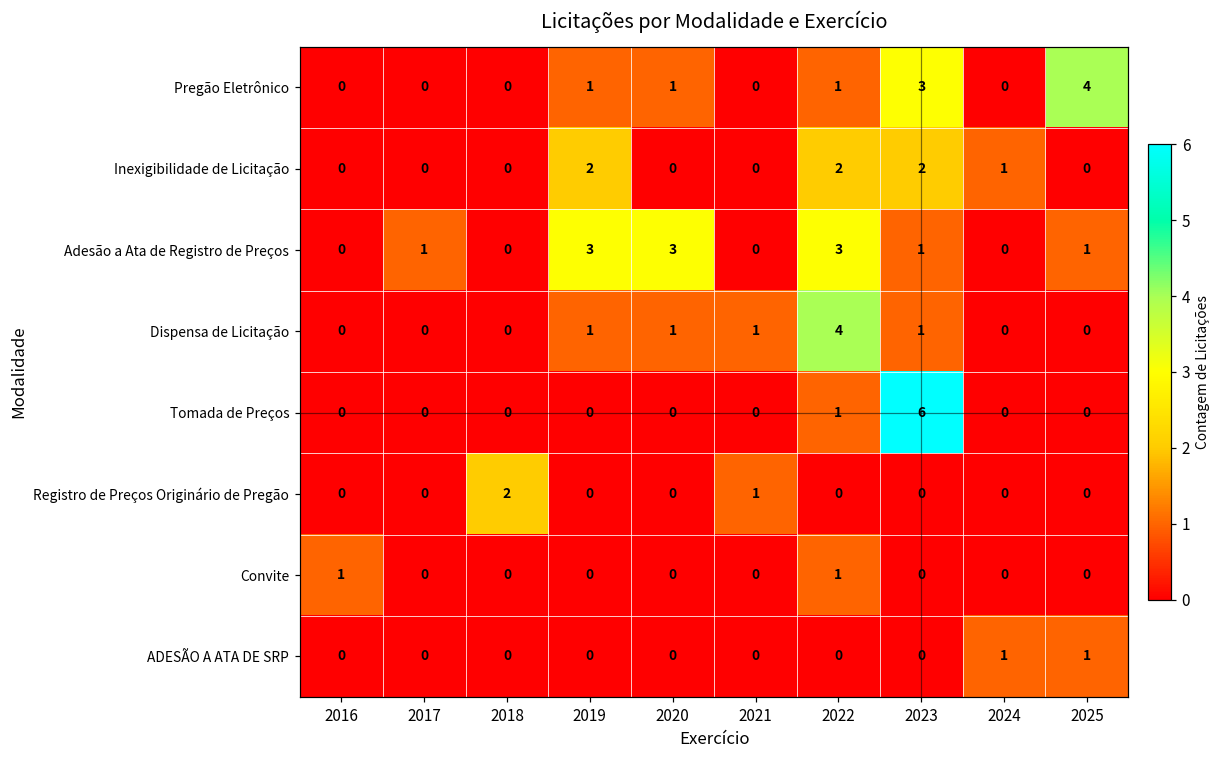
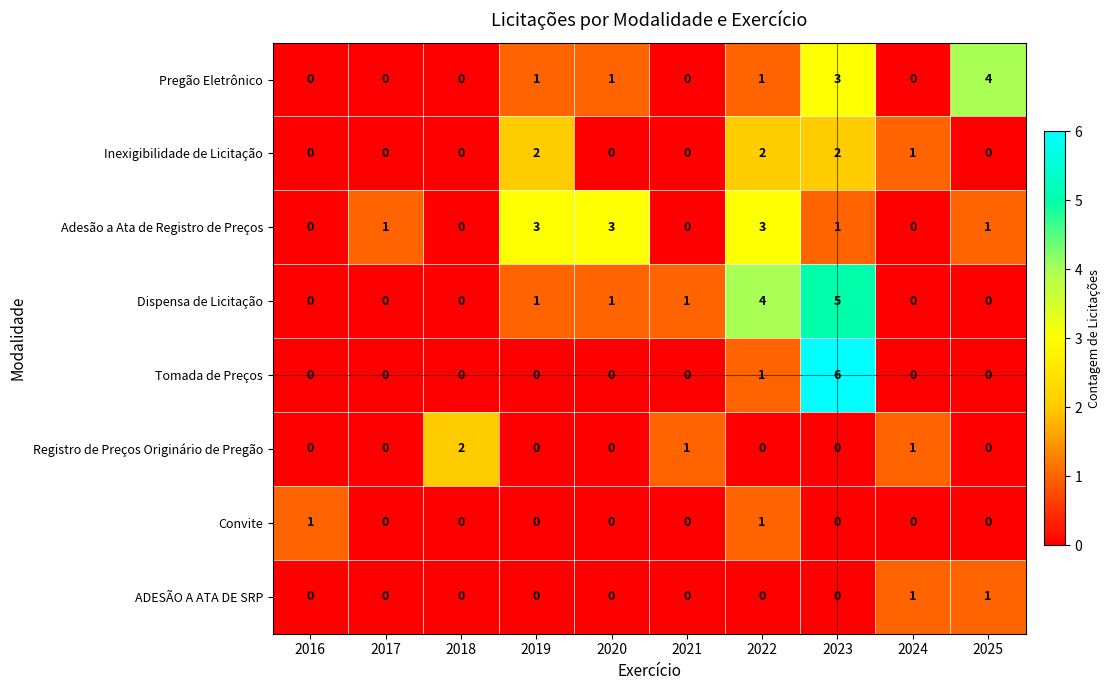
Dispensa de Licitação, 2023: 1 -> 5
Registro de Preços Originário de Pregão, 2024: 0 -> 1
